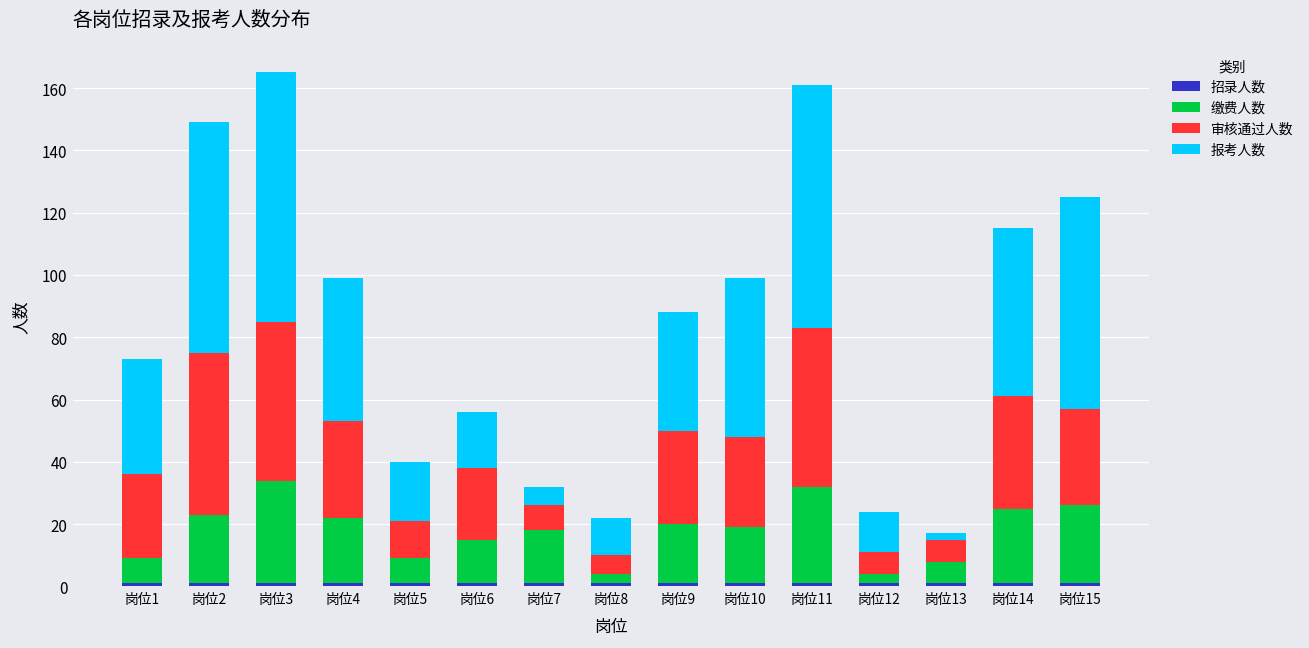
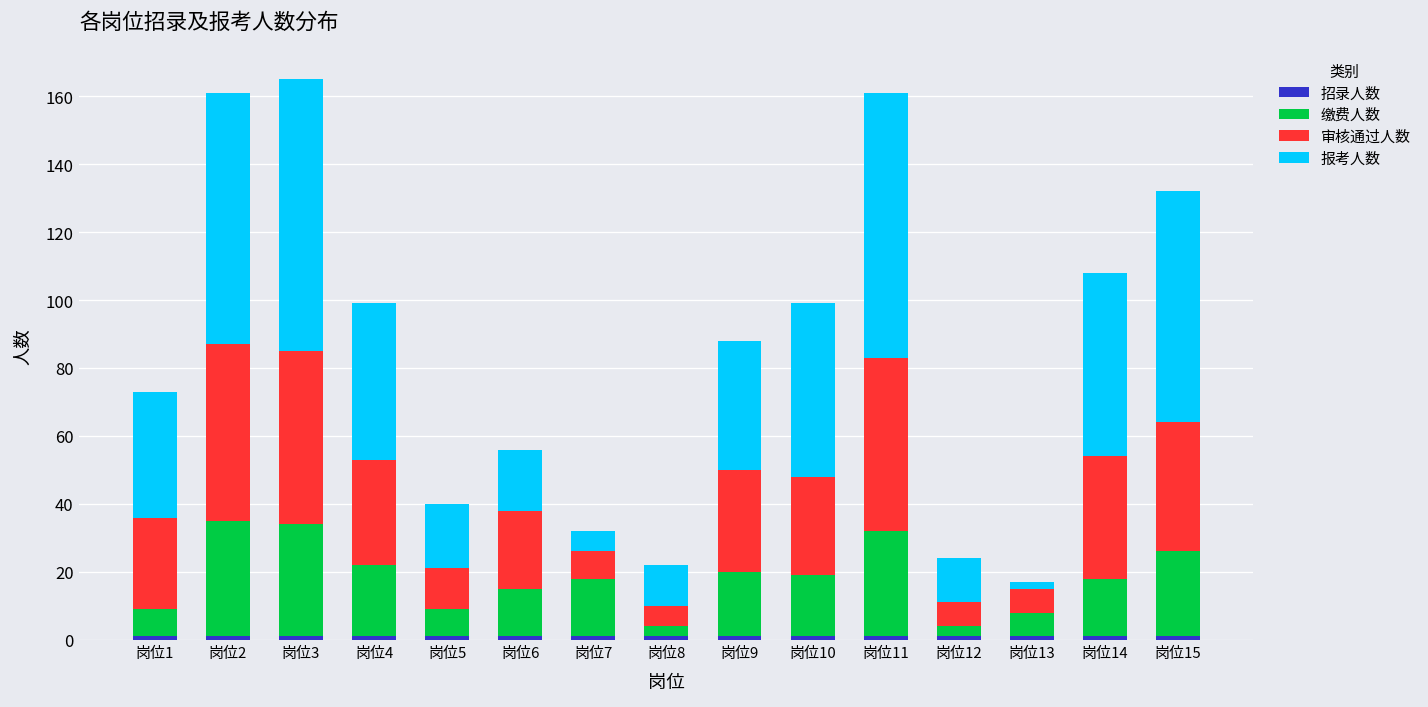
缴费人数, 岗位2: 22 -> 34
缴费人数, 岗位14: 24 -> 17
审核通过人数, 岗位15: 31 -> 38
